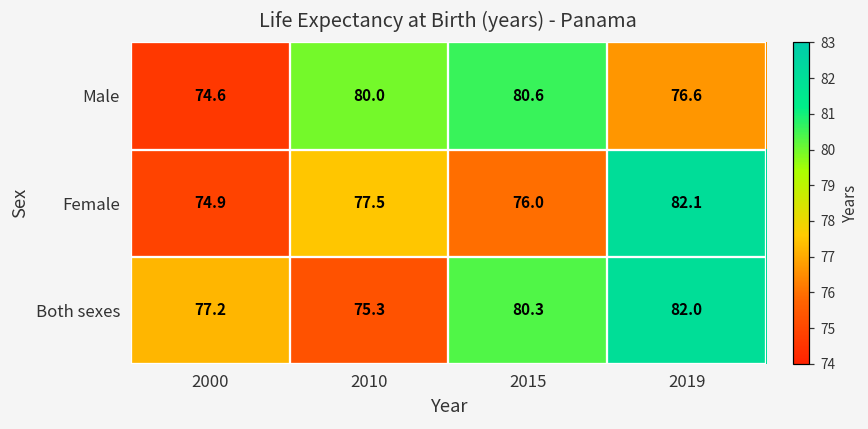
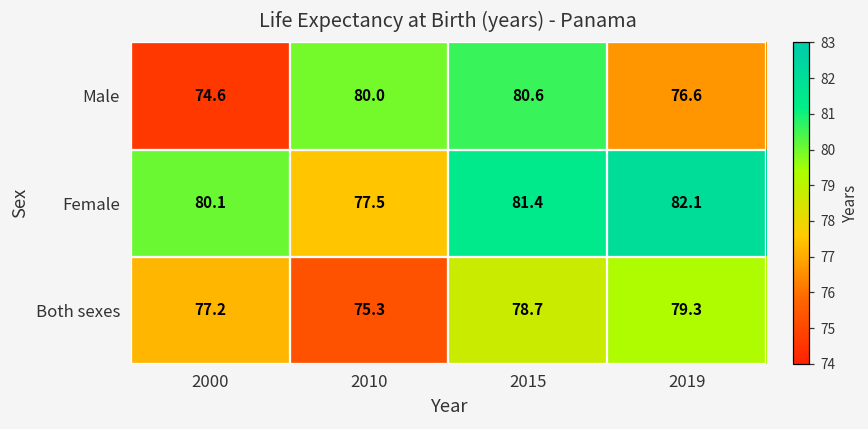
Female, 2000: 74.9 -> 80.1
Female, 2015: 76.0 -> 81.4
Both sexes, 2015: 80.3 -> 78.7
Both sexes, 2019: 82.0 -> 79.3
